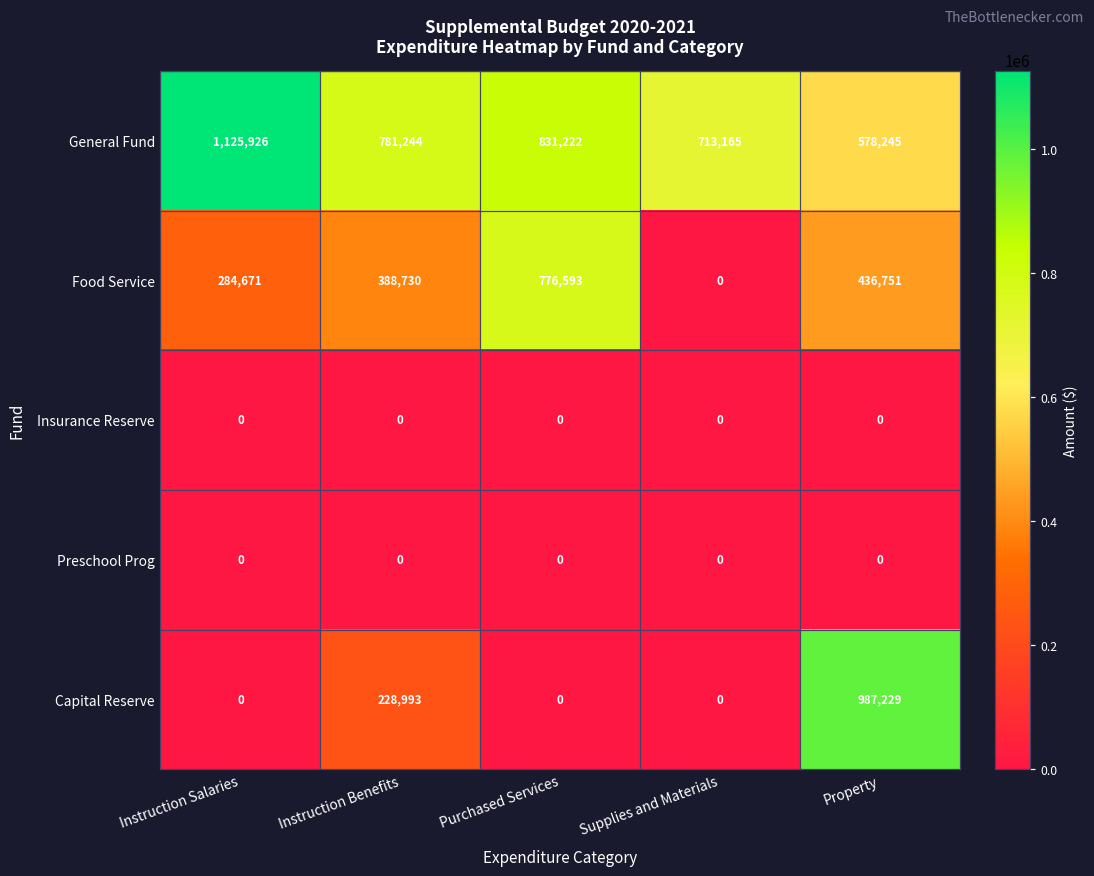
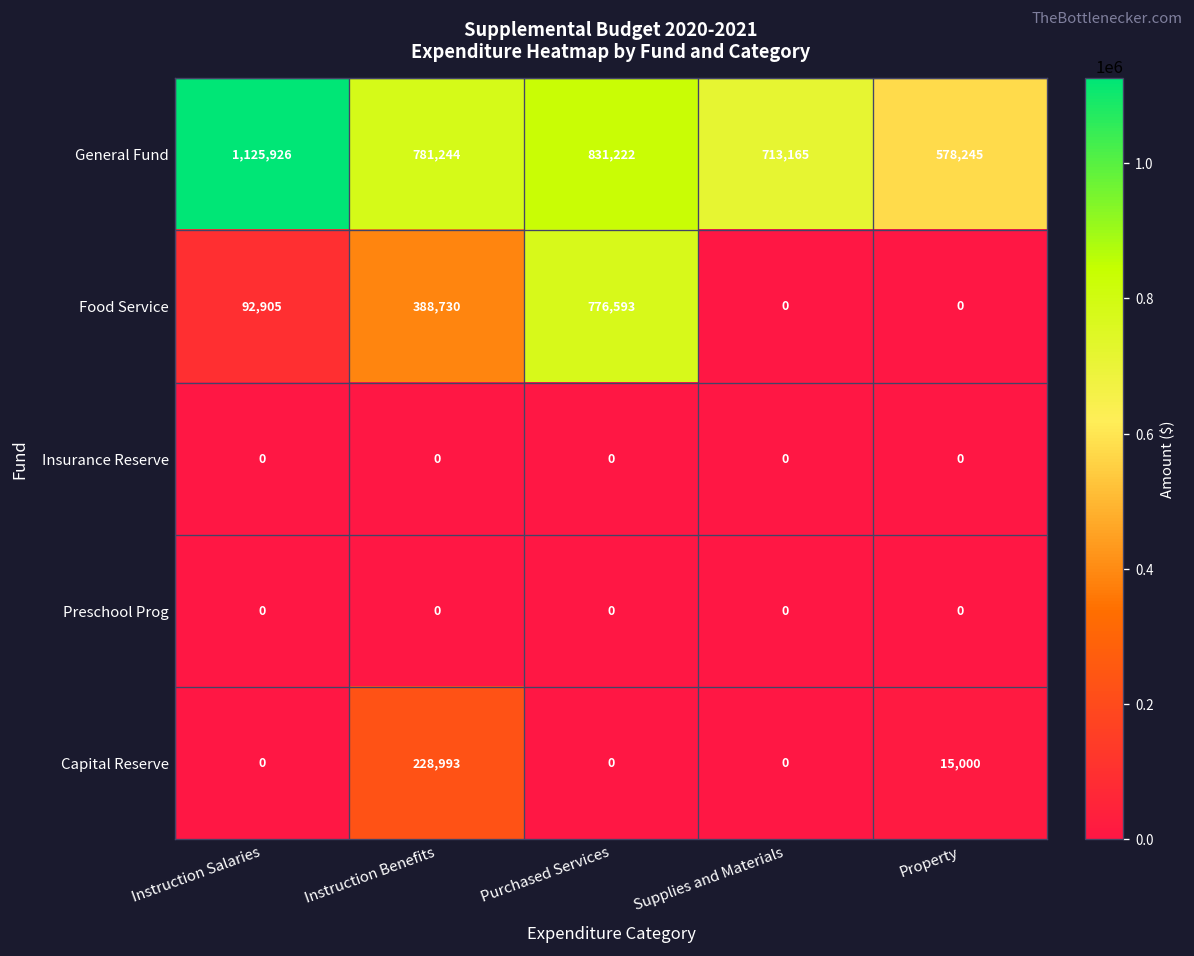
Food Service, Instruction Salaries: 284,671 -> 92,905
Food Service, Property: 436,751 -> 0
Capital Reserve, Property: 987,229 -> 15,000
